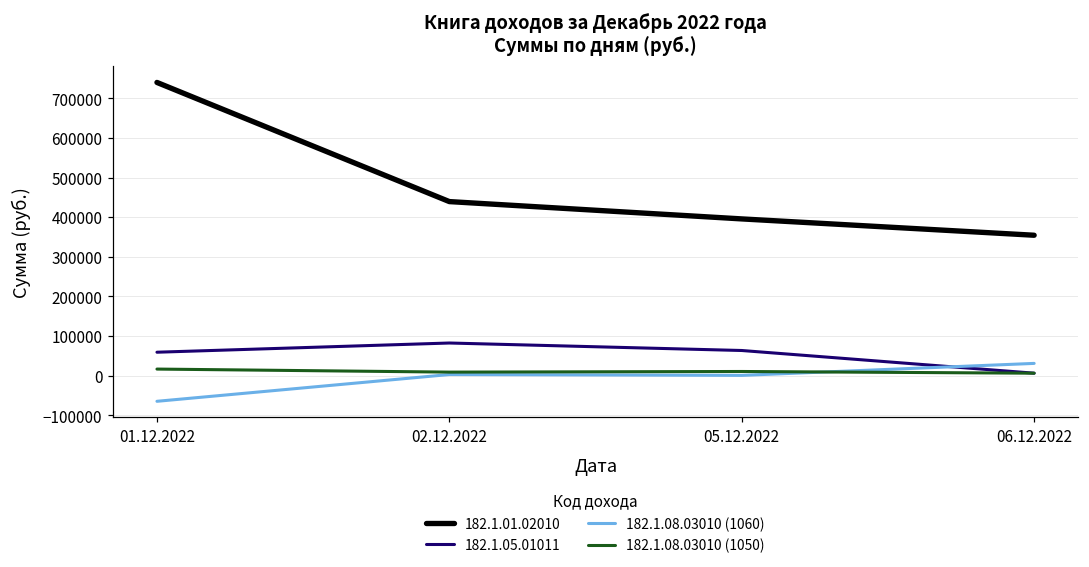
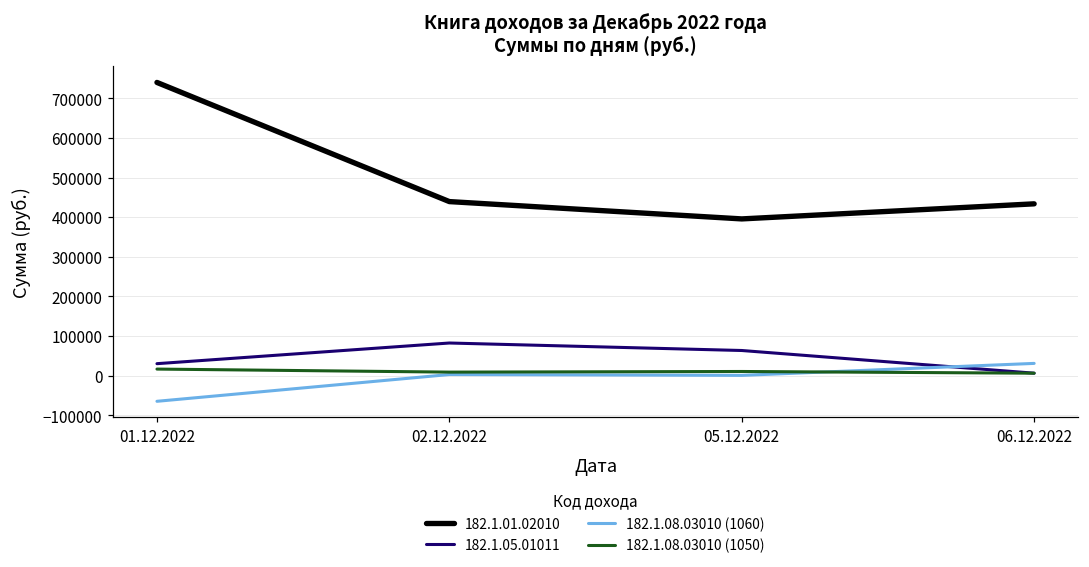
182.1.05.01011, 01.12.2022: 60000 -> 30000
182.1.01.02010, 06.12.2022: 350000 -> 430000
